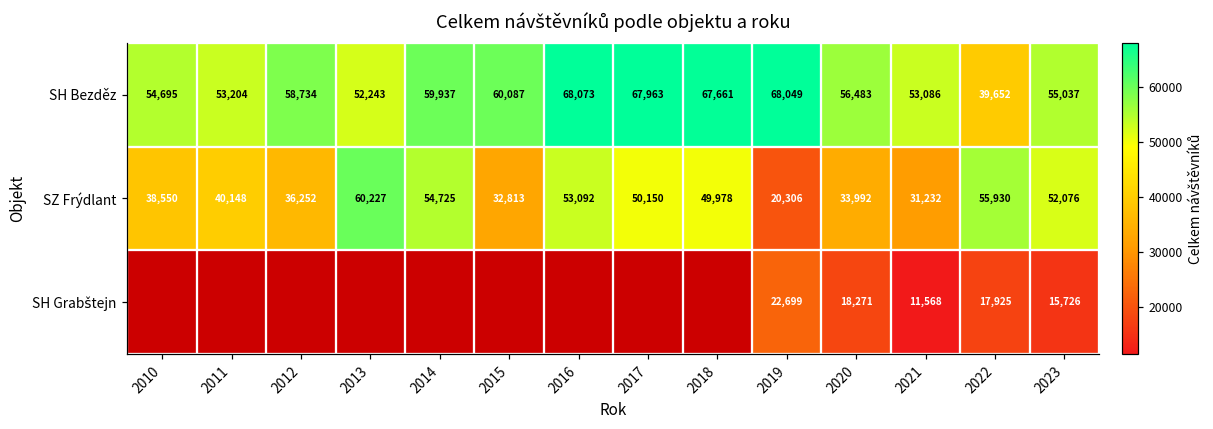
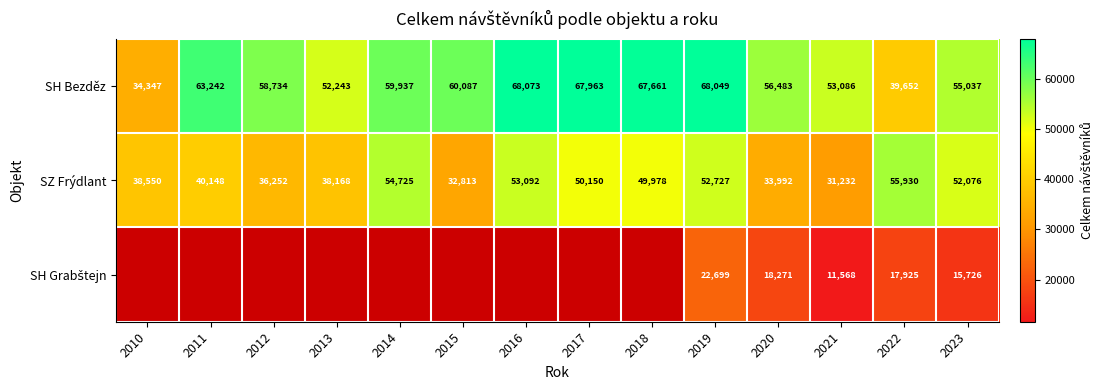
SH Bezděz, 2010: 54,695 -> 34,347
SH Bezděz, 2011: 53,204 -> 63,242
SZ Frýdlant, 2013: 60,227 -> 38,168
SZ Frýdlant, 2019: 20,306 -> 52,727
